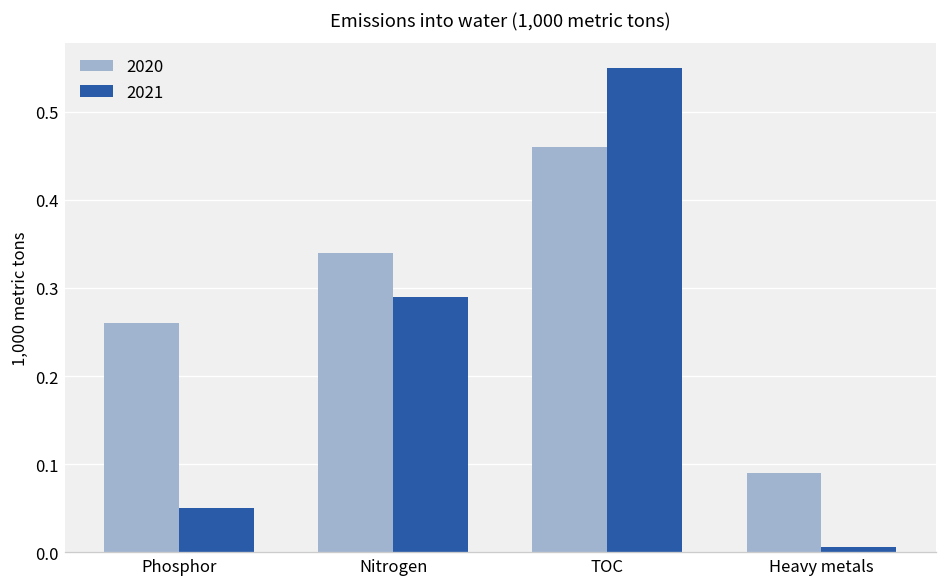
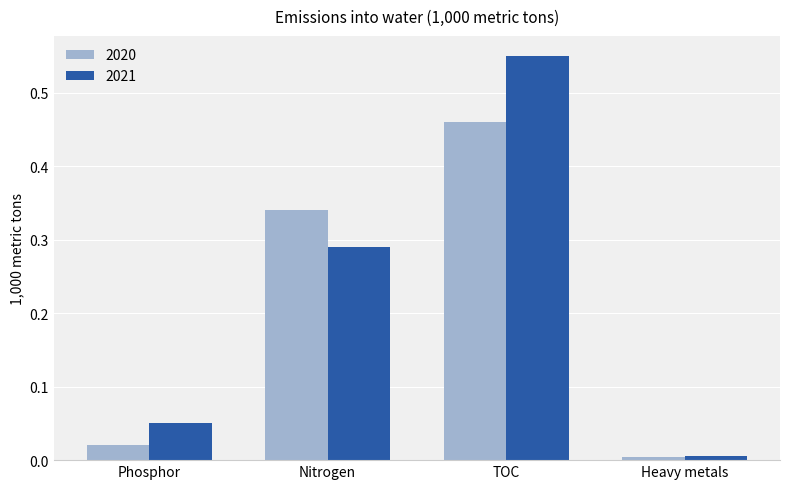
2020, Phosphor: 0.26 -> 0.02
2020, Heavy metals: 0.09 -> 0.00
